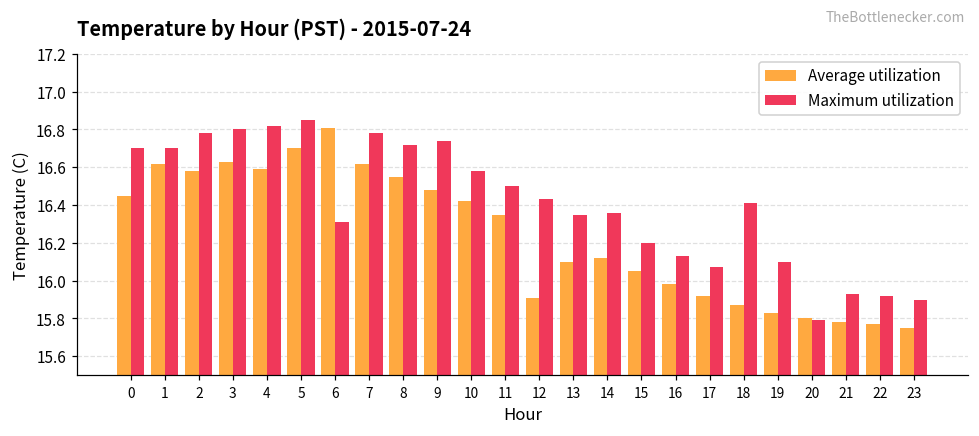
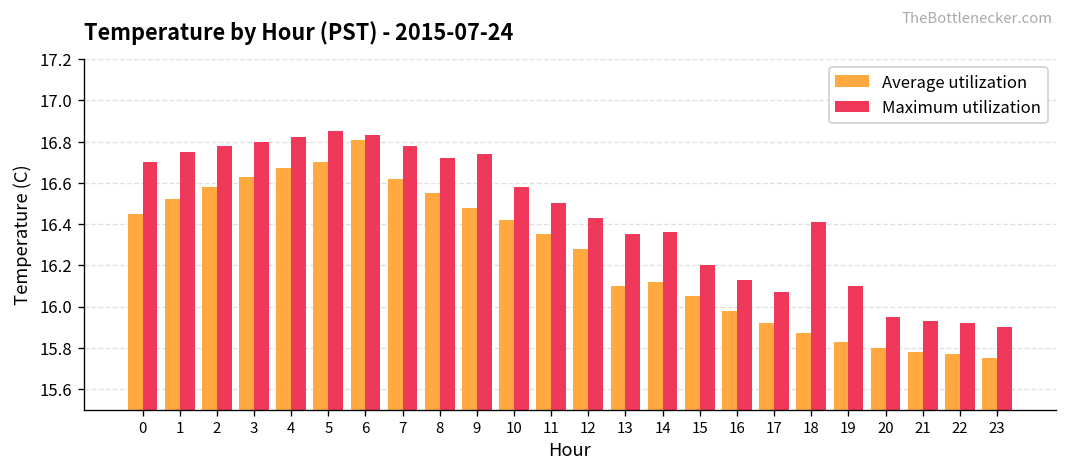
Average utilization, 1: 16.62 -> 16.52
Maximum utilization, 1: 16.70 -> 16.75
Average utilization, 4: 16.59 -> 16.67
Maximum utilization, 6: 16.31 -> 16.83
Average utilization, 12: 15.91 -> 16.28
Maximum utilization, 20: 15.79 -> 15.95
